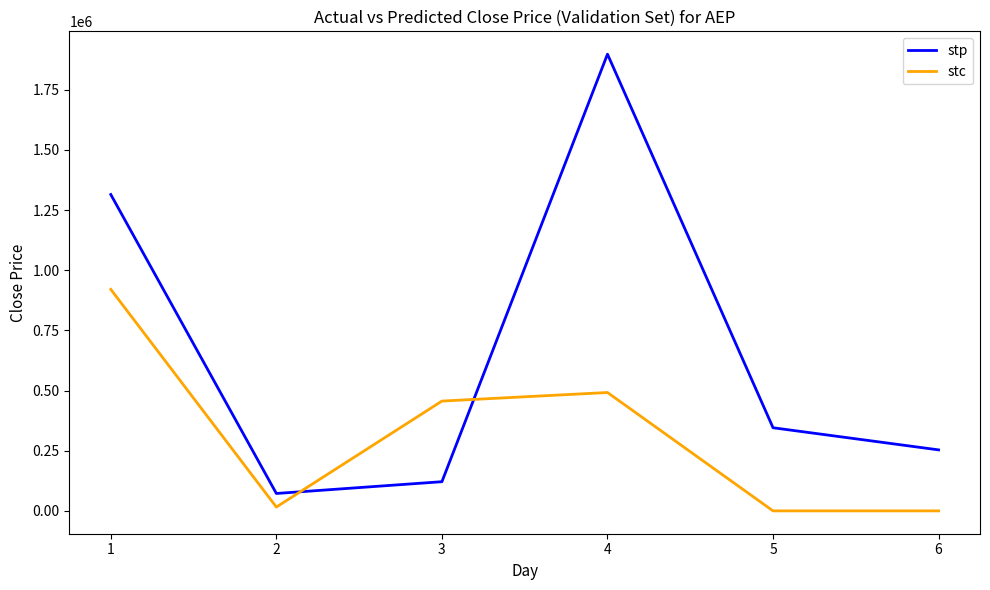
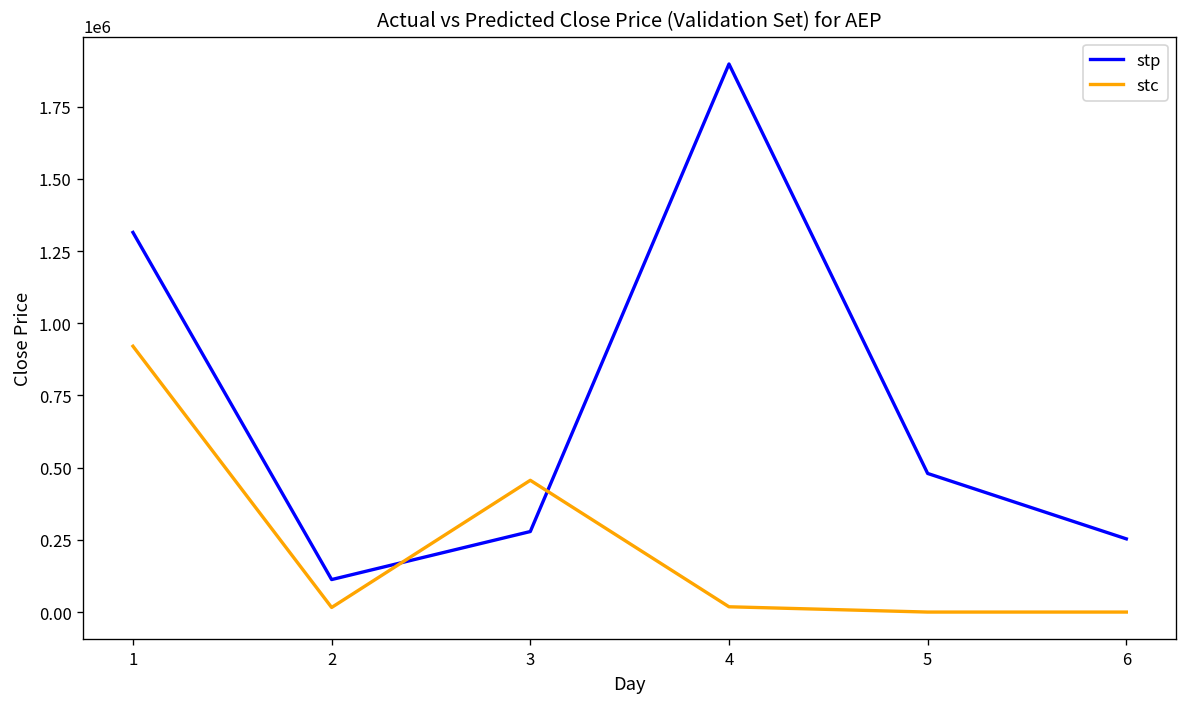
stp, 2: 70000 -> 110000
stp, 3: 120000 -> 280000
stc, 4: 490000 -> 20000
stp, 5: 350000 -> 480000
